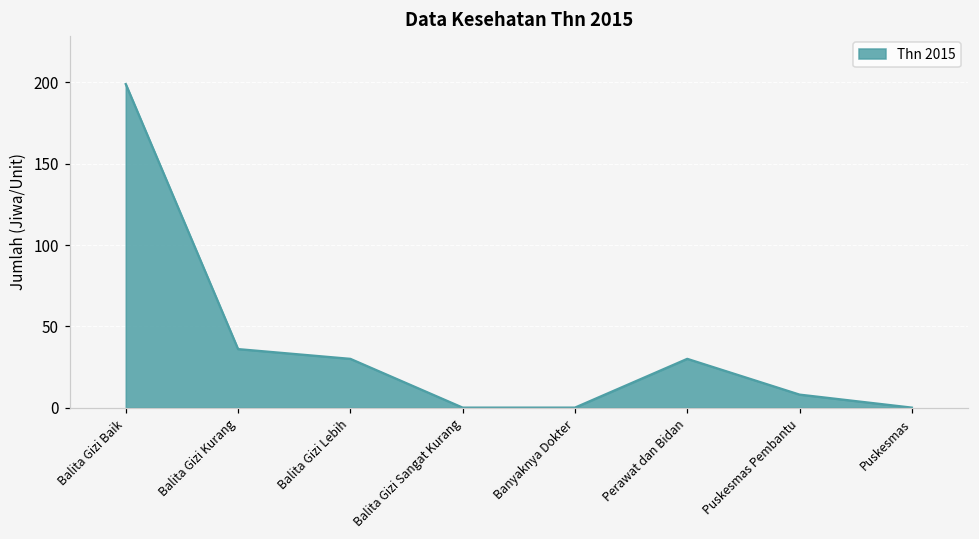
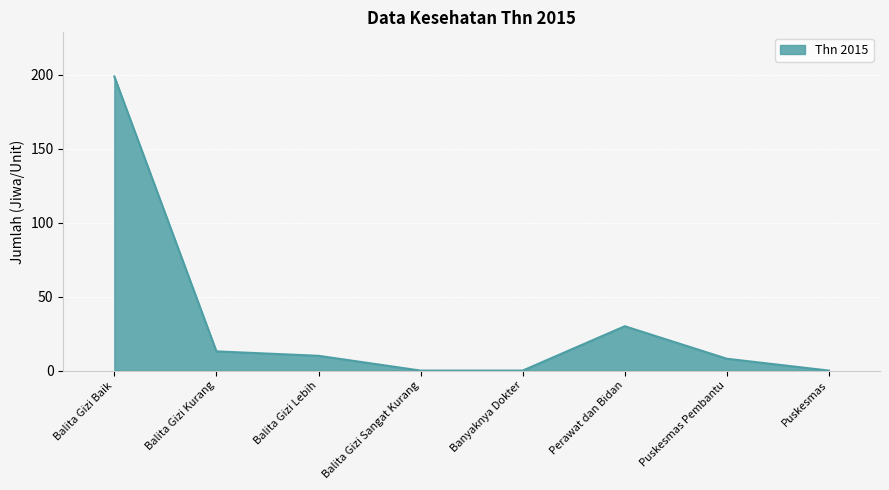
Balita Gizi Kurang: 36 -> 13
Balita Gizi Lebih: 30 -> 10
